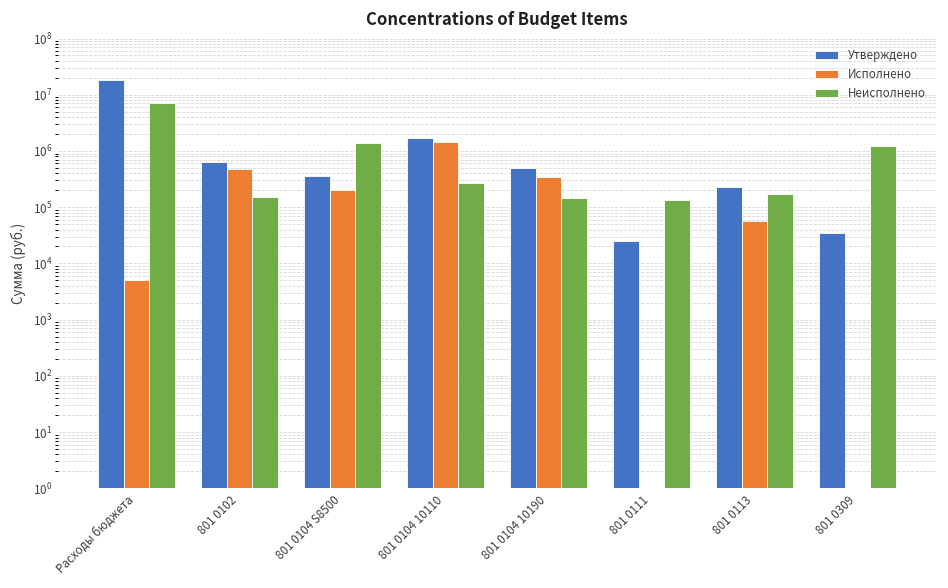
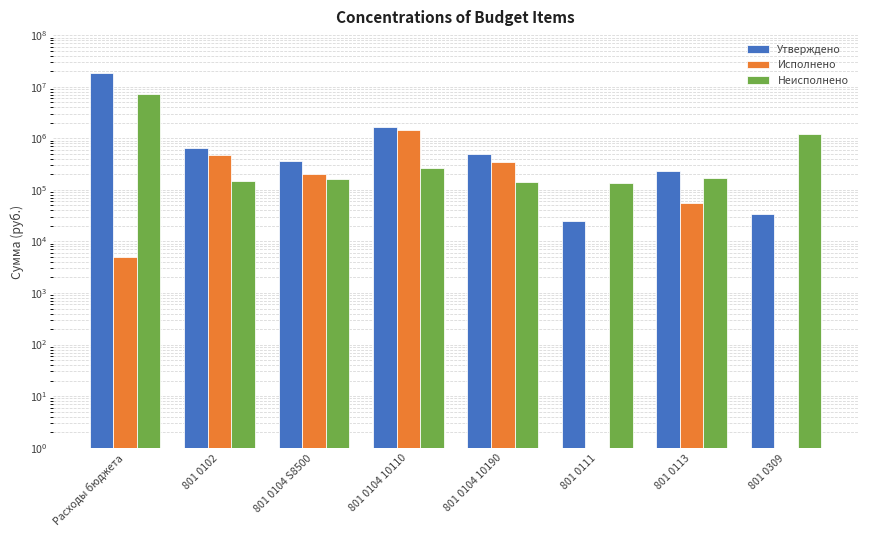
Неисполнено, 801 0104 S8500: 1400000 -> 160000
